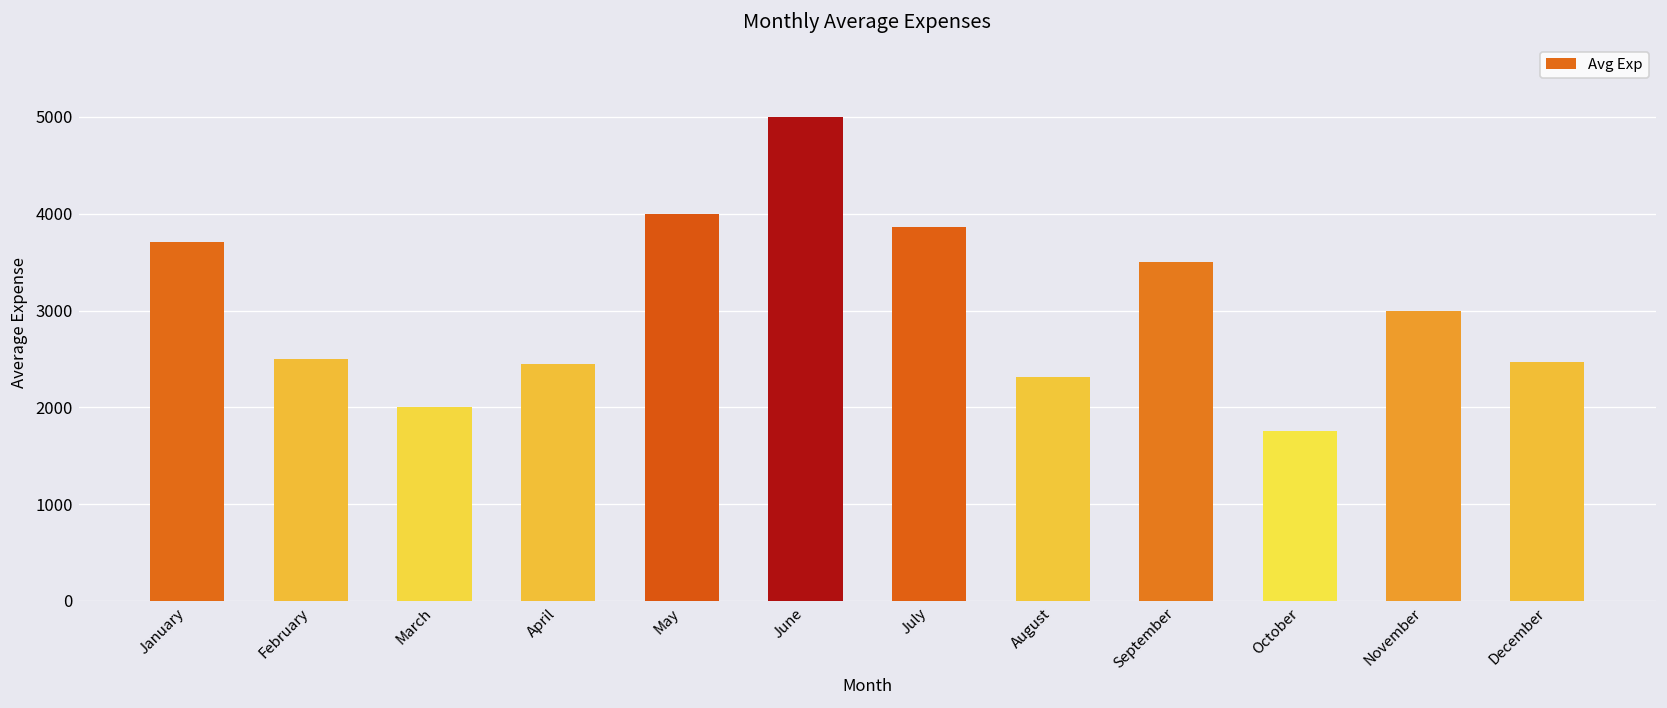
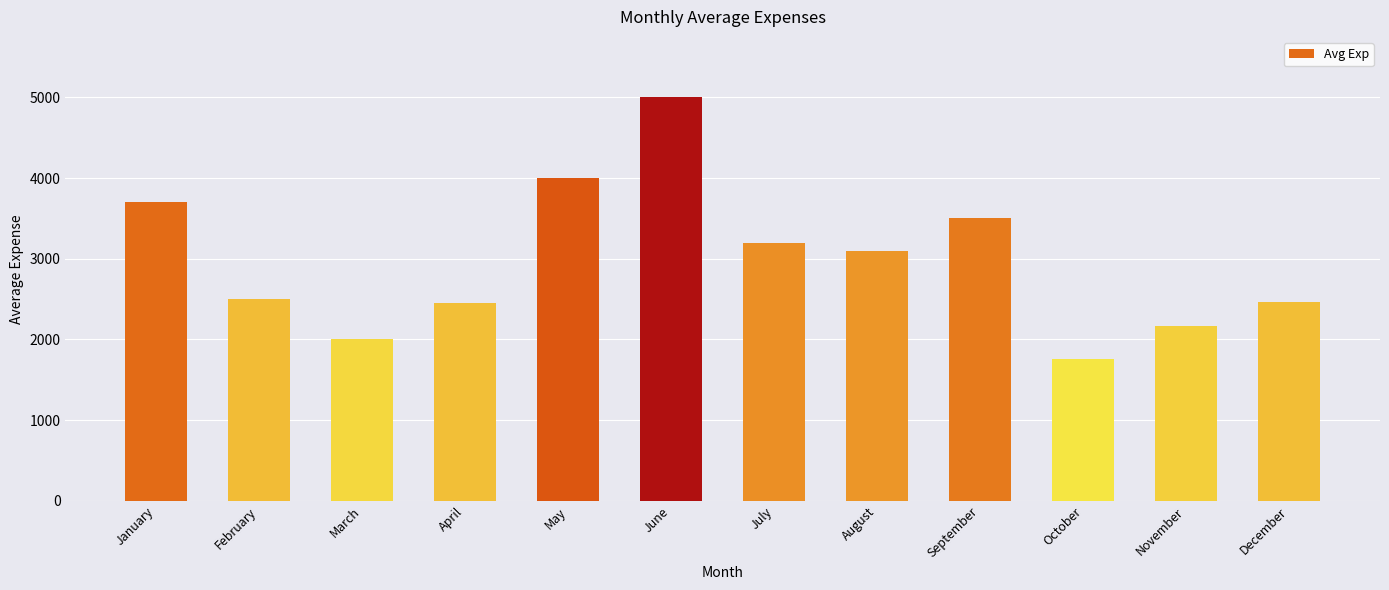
July: 3900 -> 3200
August: 2300 -> 3100
November: 3000 -> 2200
